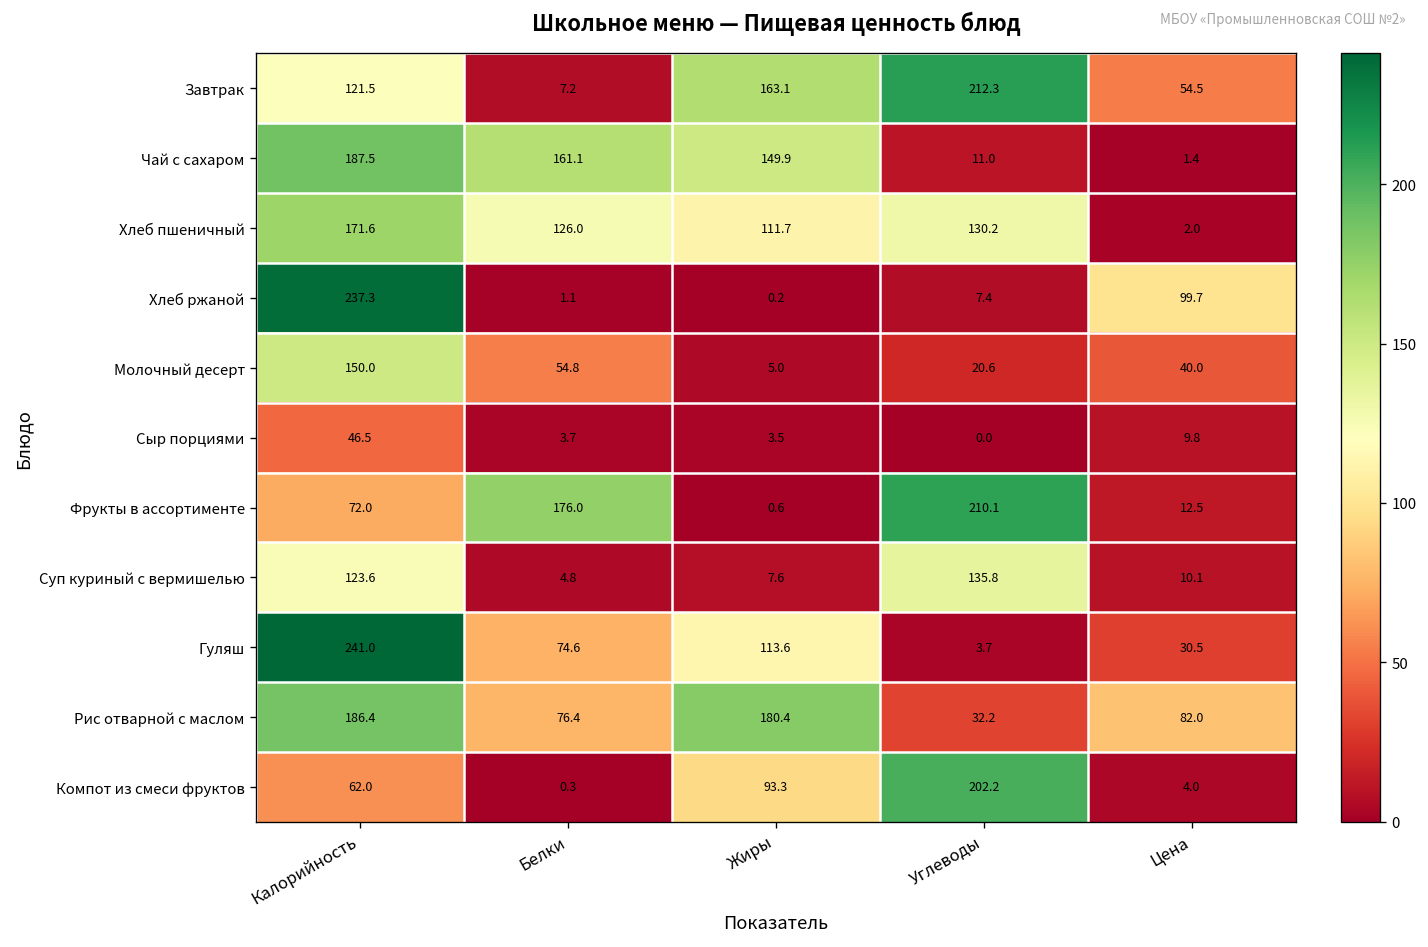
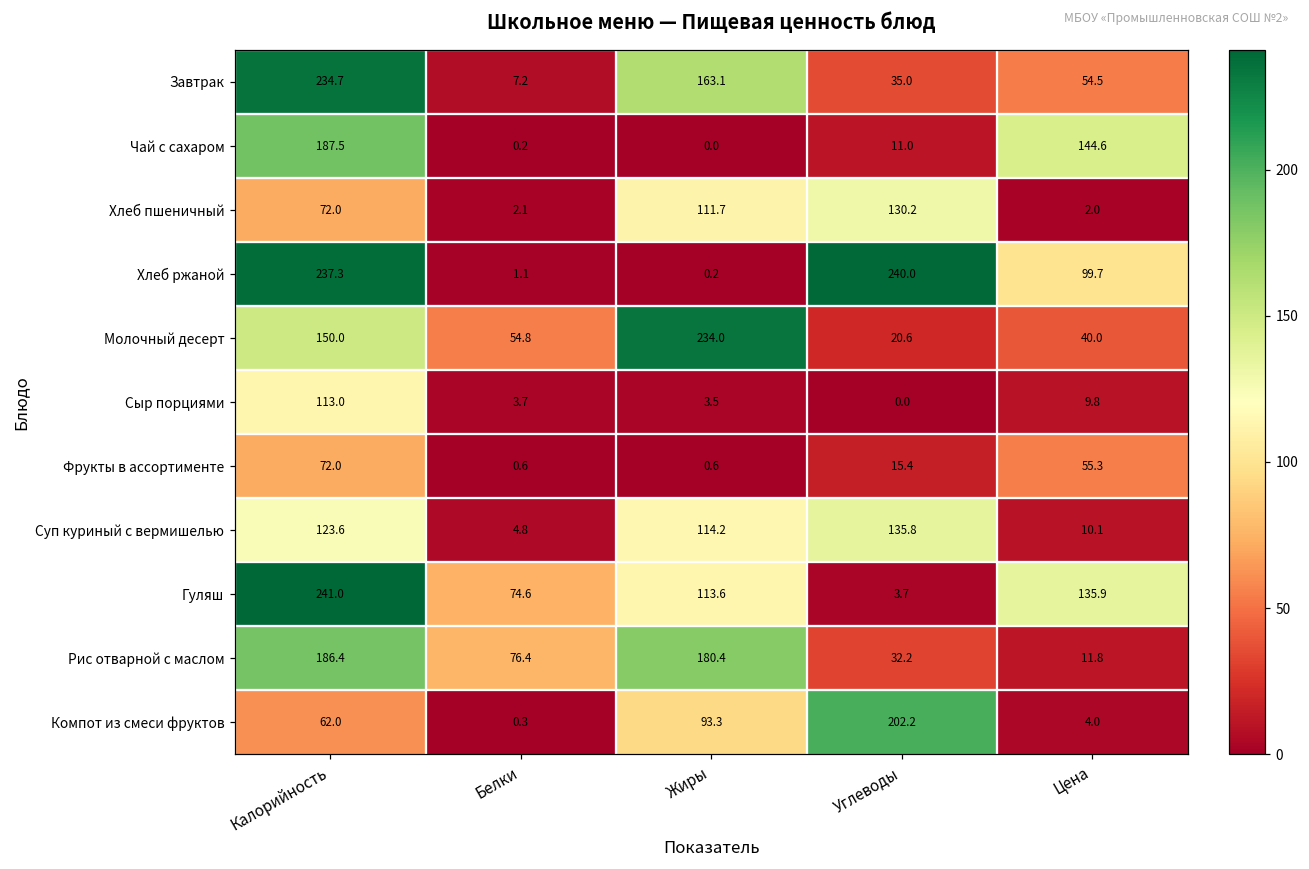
Завтрак, Калорийность: 121.5 -> 234.7
Завтрак, Углеводы: 212.3 -> 35.0
Чай с сахаром, Белки: 161.1 -> 0.2
Чай с сахаром, Жиры: 149.9 -> 0.0
Чай с сахаром, Цена: 1.4 -> 144.6
Хлеб пшеничный, Калорийность: 171.6 -> 72.0
Хлеб пшеничный, Белки: 126.0 -> 2.1
Хлеб ржаной, Углеводы: 7.4 -> 240.0
Молочный десерт, Жиры: 5.0 -> 234.0
Сыр порциями, Калорийность: 46.5 -> 113.0
Фрукты в ассортименте, Белки: 176.0 -> 0.6
Фрукты в ассортименте, Углеводы: 210.1 -> 15.4
Фрукты в ассортименте, Цена: 12.5 -> 55.3
Суп куриный с вермишелью, Жиры: 7.6 -> 114.2
Гуляш, Цена: 30.5 -> 135.9
Рис отварной с маслом, Цена: 82.0 -> 11.8
